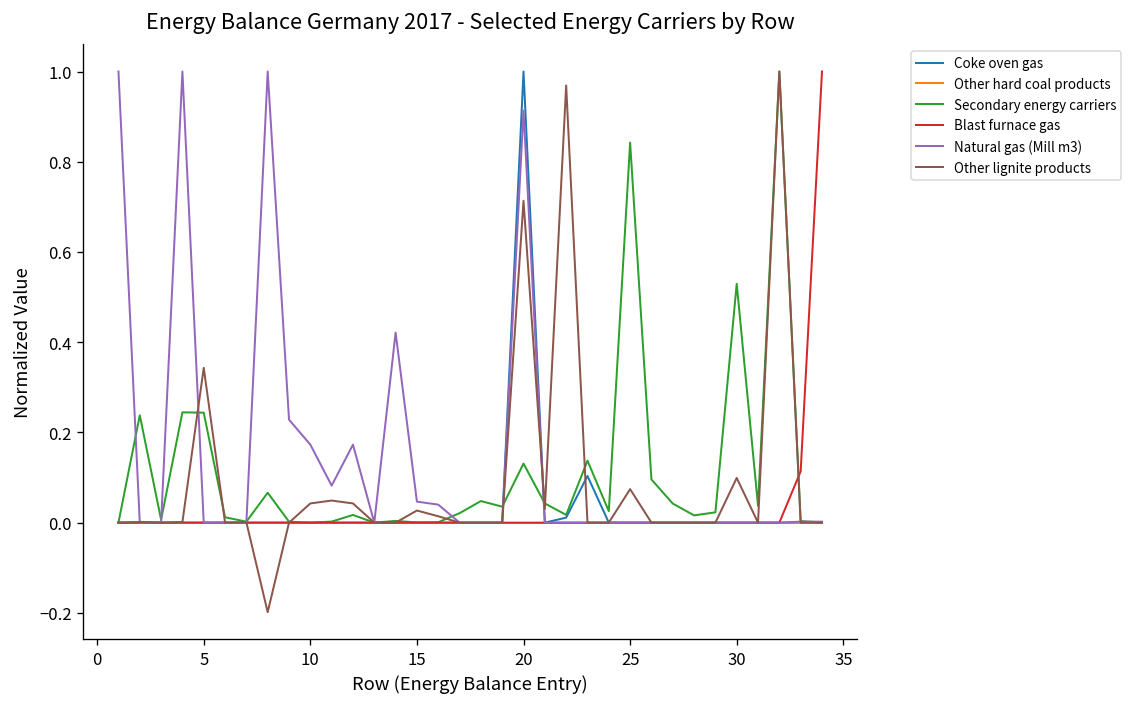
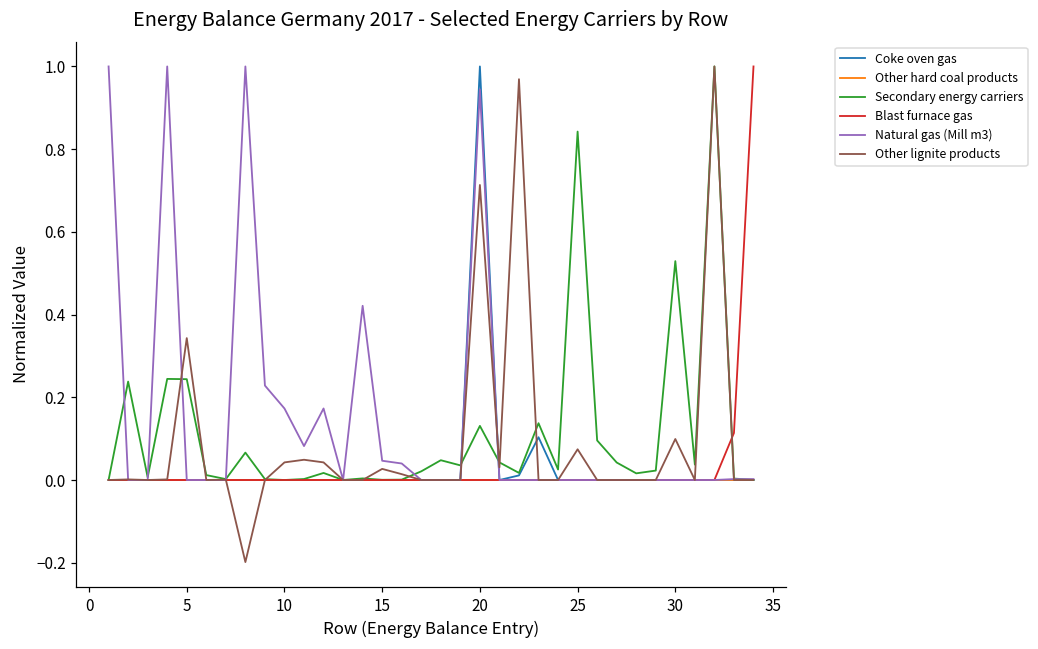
Natural gas (Mill m3), 20: 0.91 -> 0.94
